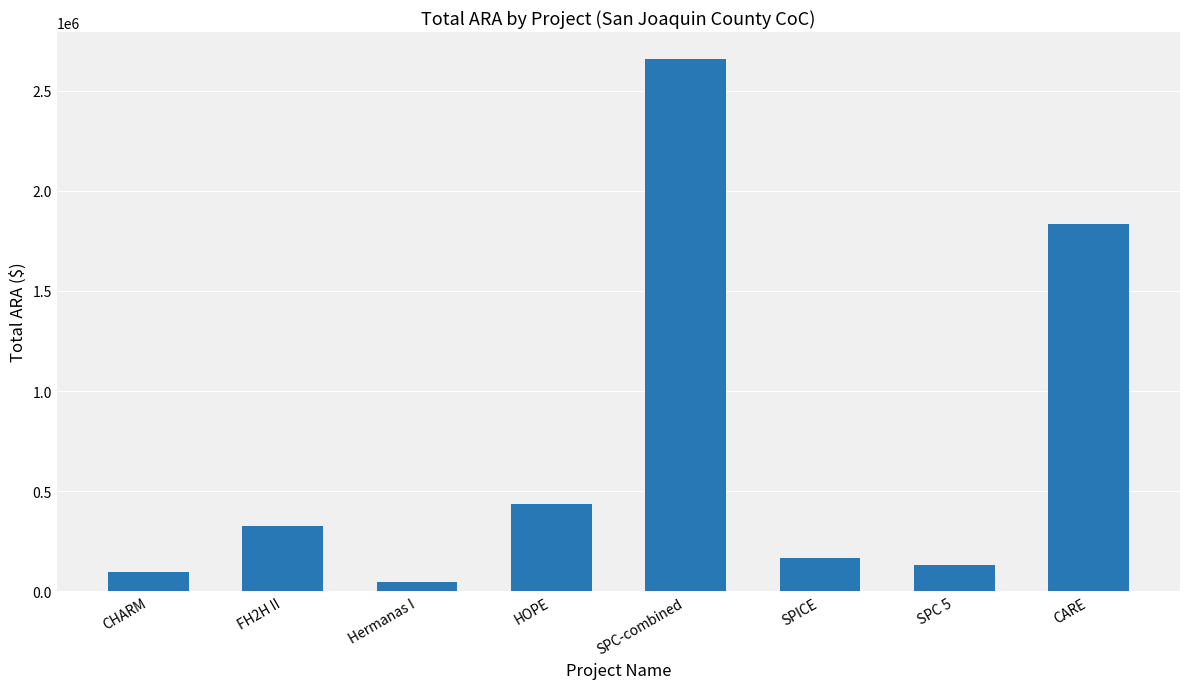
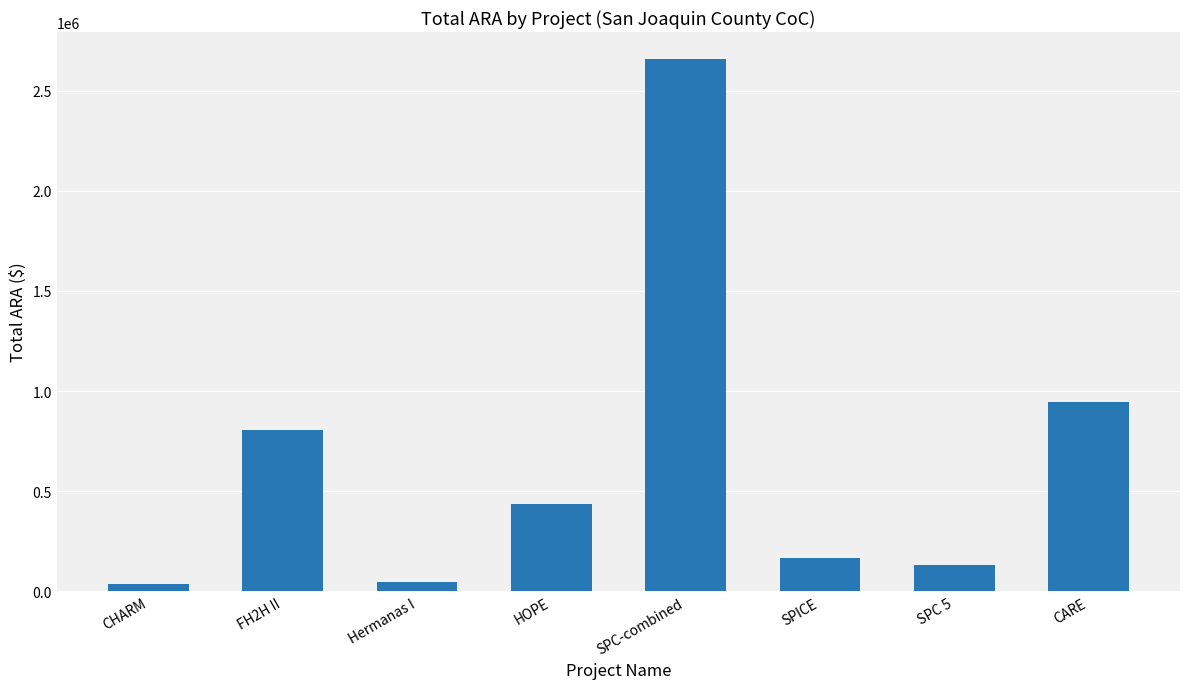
CHARM: 100000 -> 40000
FH2H II: 330000 -> 810000
CARE: 1840000 -> 940000
